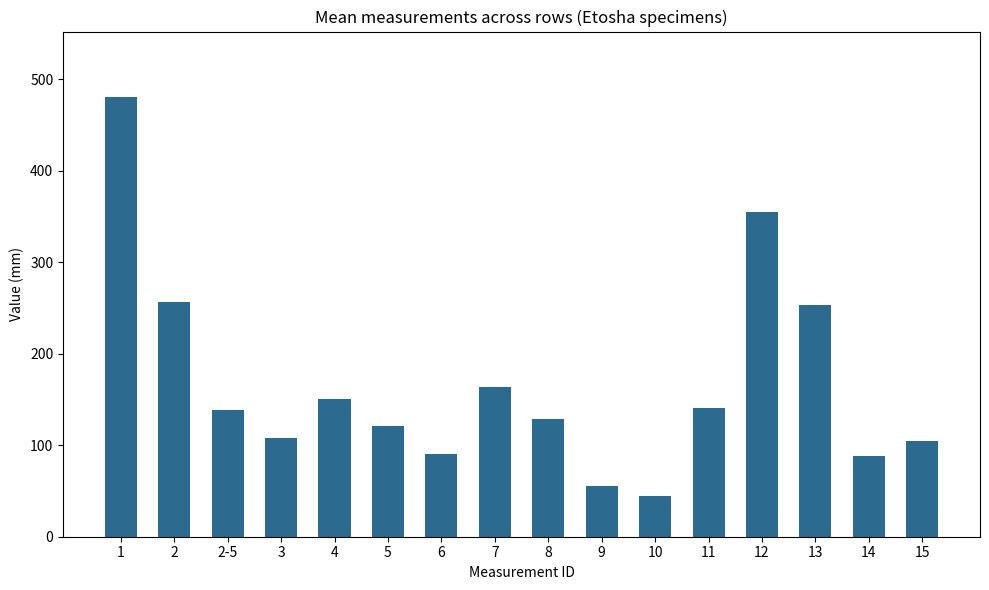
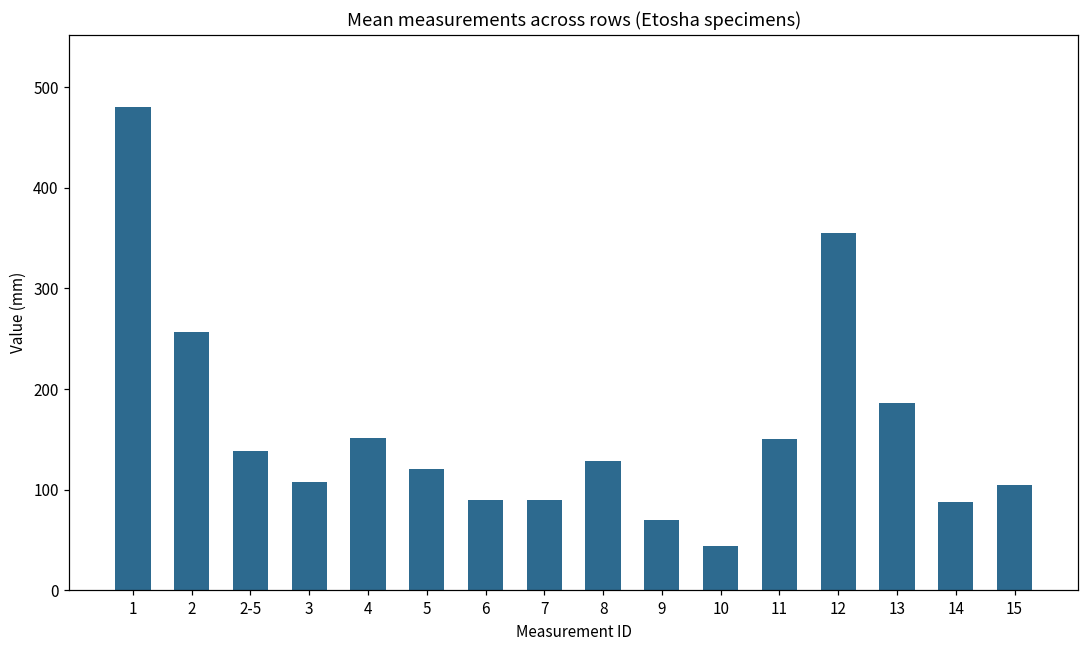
7: 160 -> 90
9: 60 -> 70
11: 140 -> 150
13: 250 -> 190
